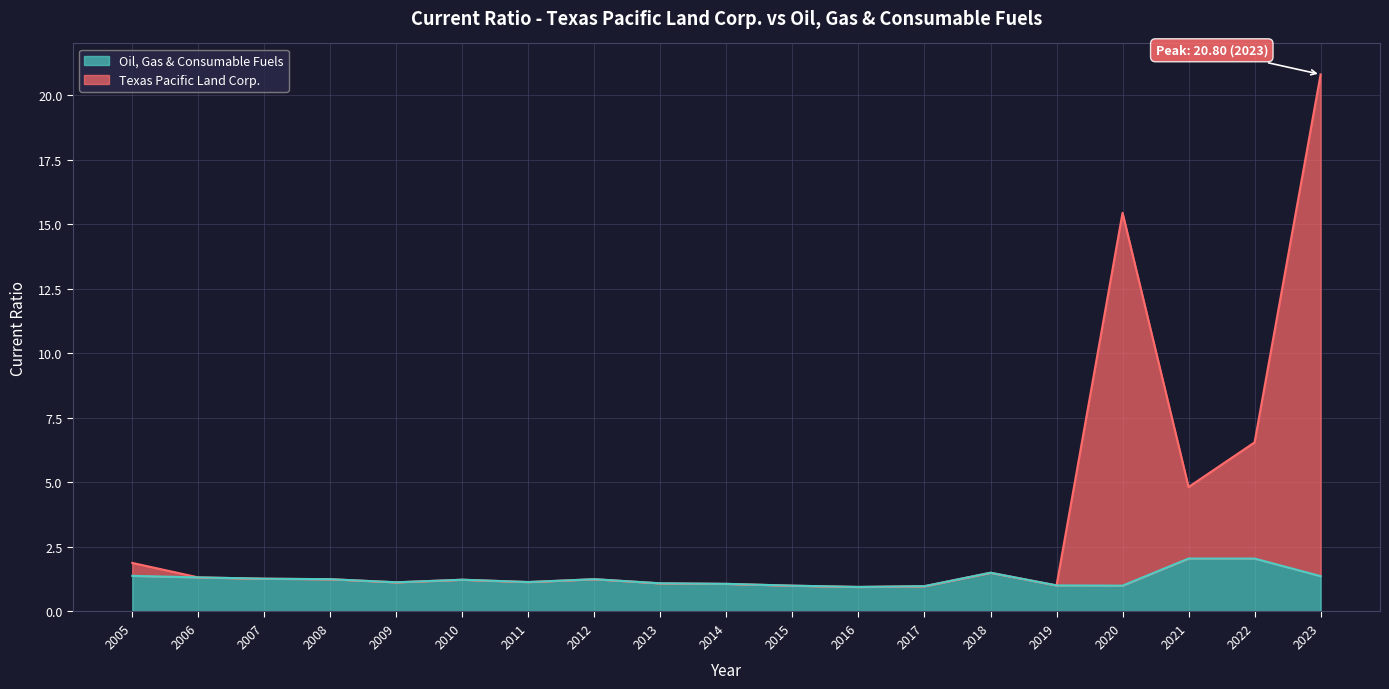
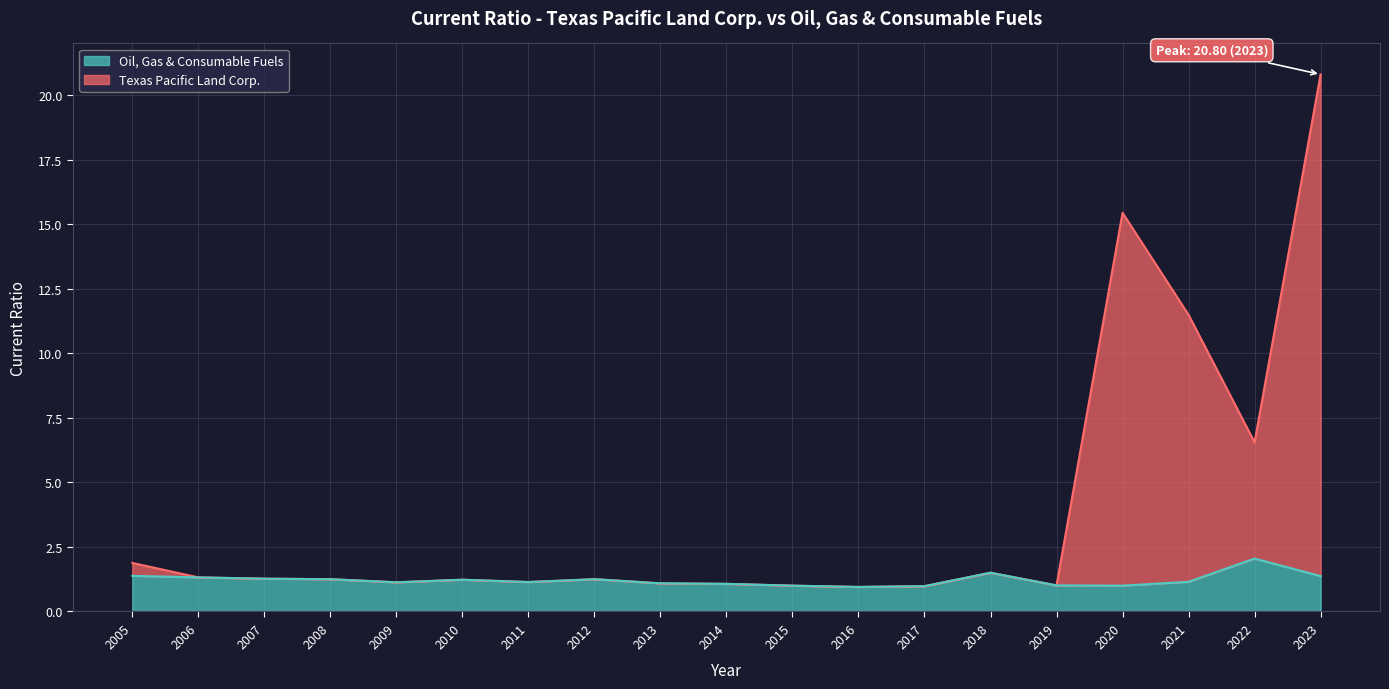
Oil, Gas & Consumable Fuels, 2021: 2.1 -> 1.2
Texas Pacific Land Corp., 2021: 2.8 -> 10.3
